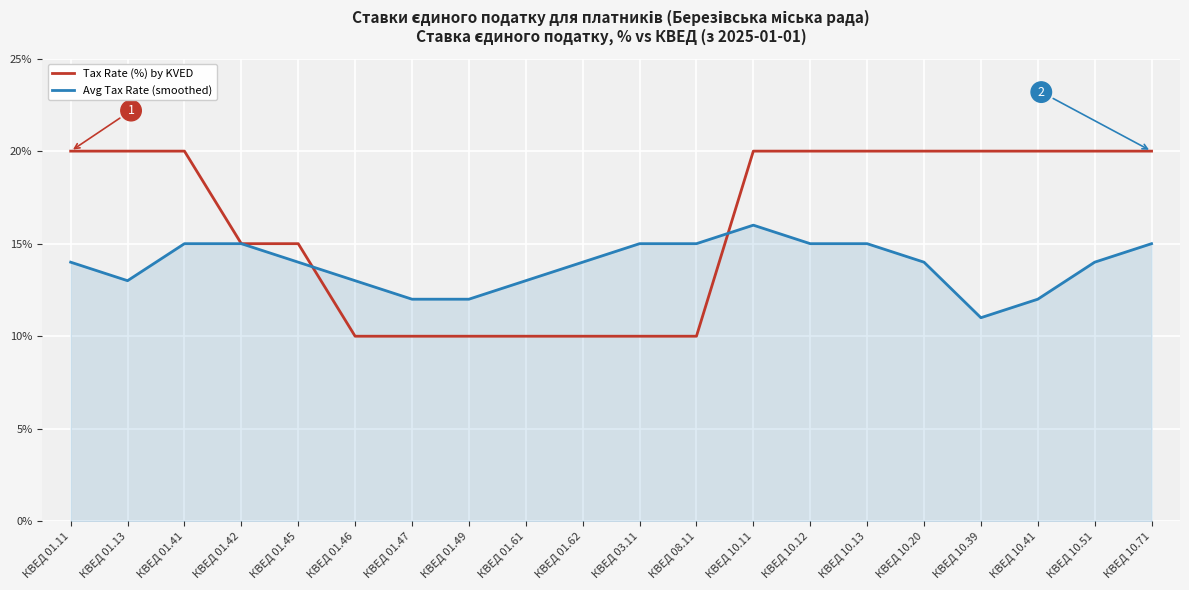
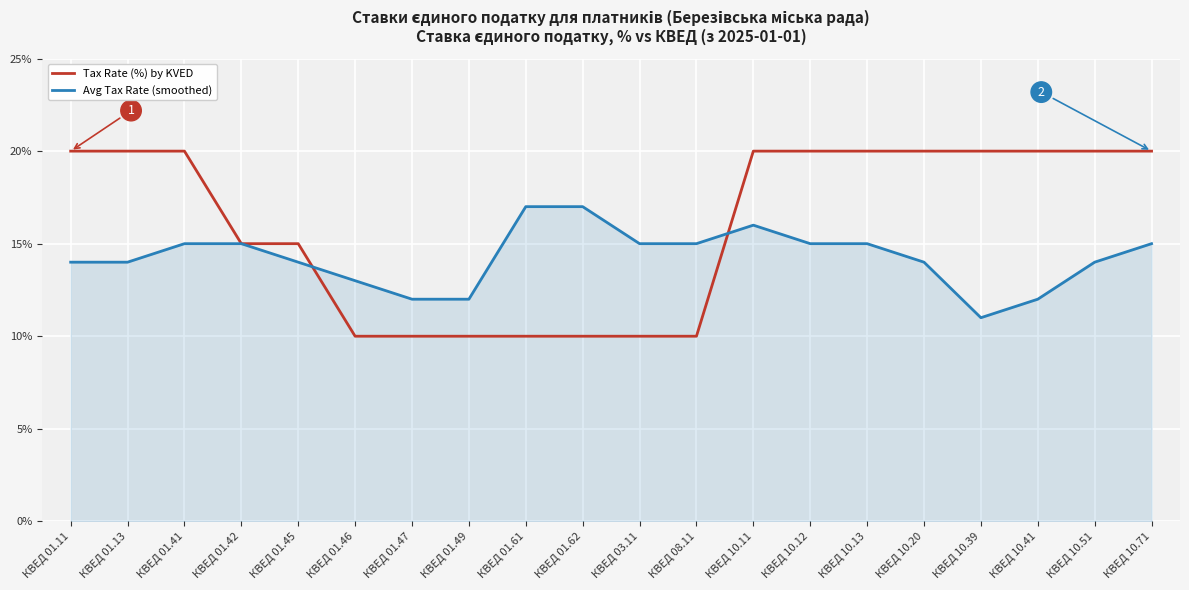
Avg Tax Rate (smoothed), КВЕД 01.13: 13% -> 14%
Avg Tax Rate (smoothed), КВЕД 01.61: 13% -> 17%
Avg Tax Rate (smoothed), КВЕД 01.62: 14% -> 17%
